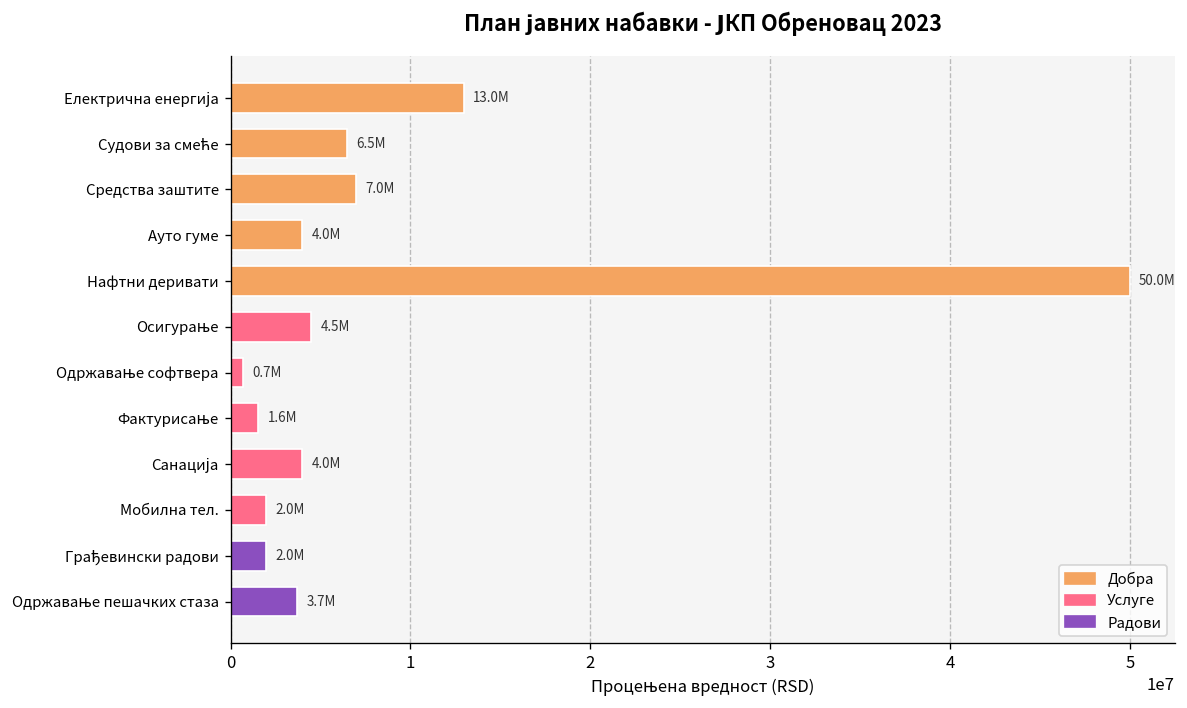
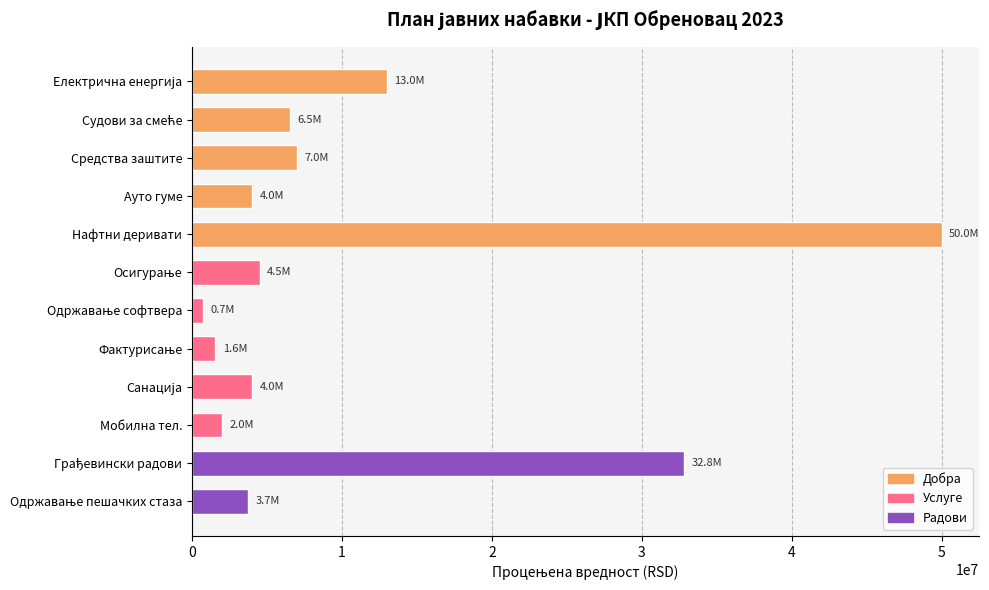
Грађевински радови: 2.0M -> 32.8M
